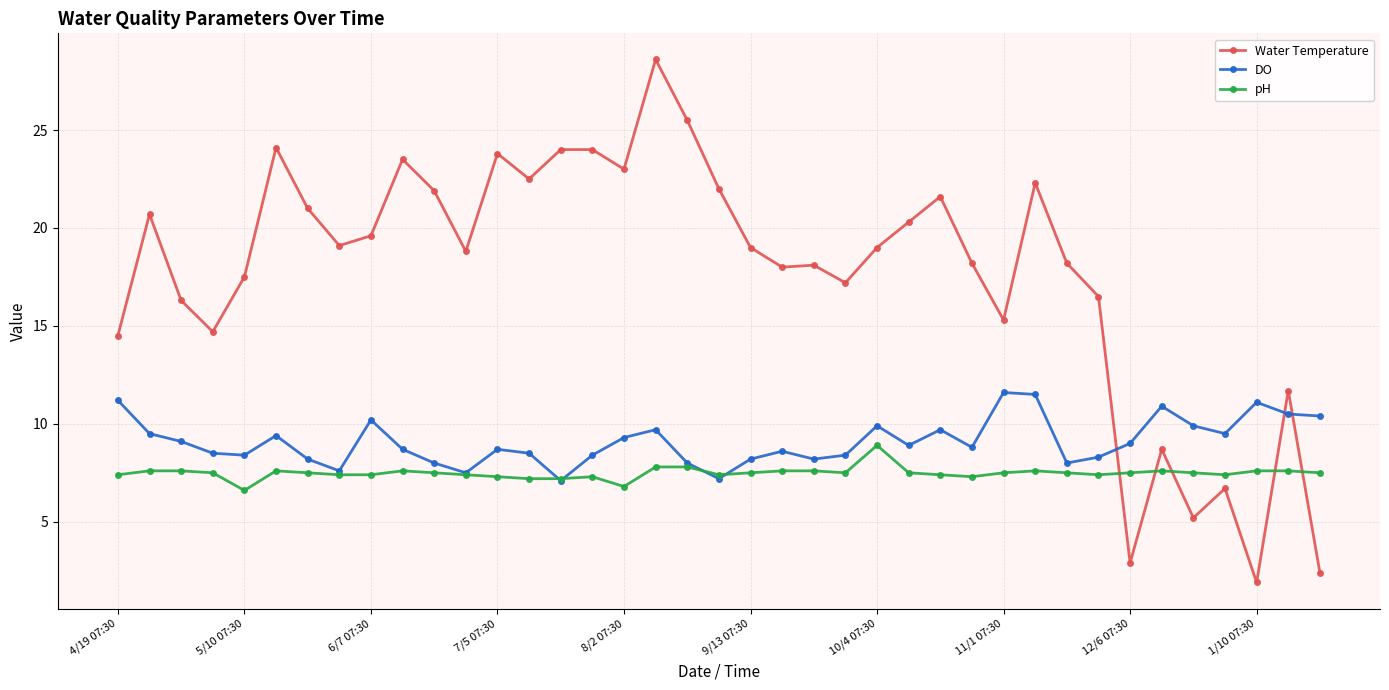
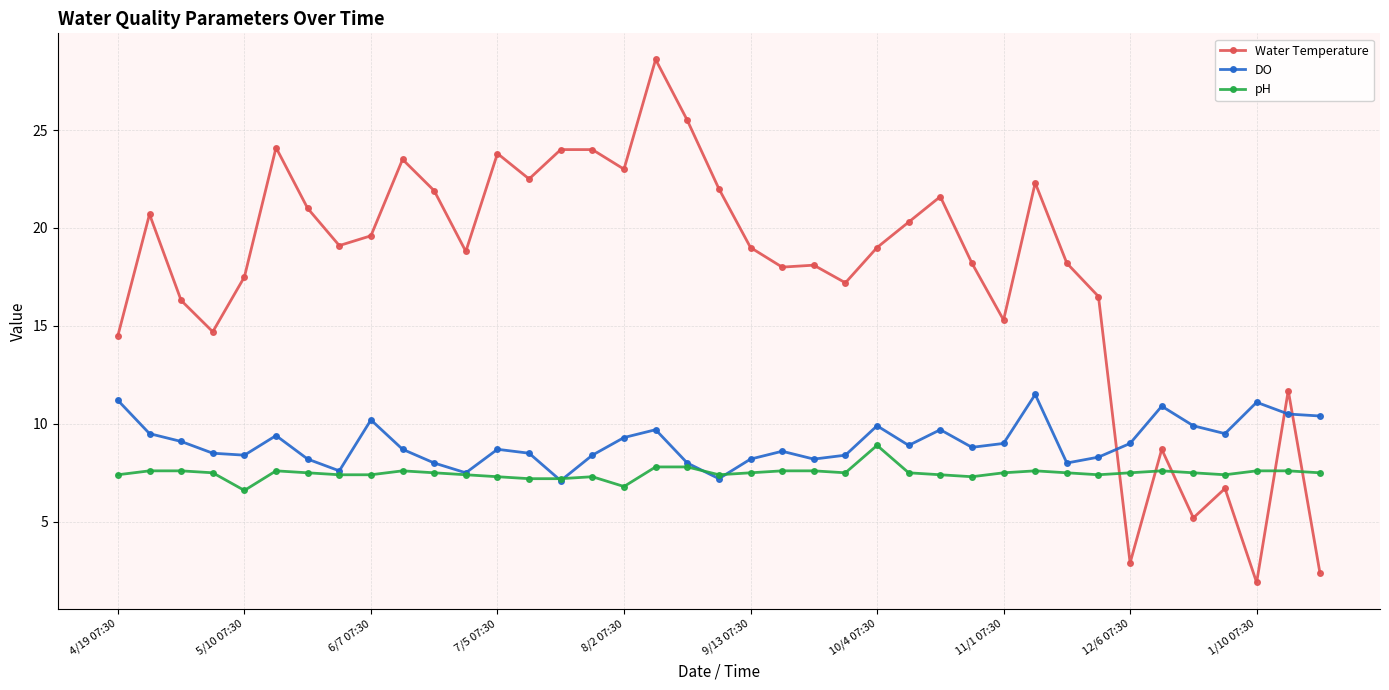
DO, 11/1 07:30: 11.6 -> 9.0
